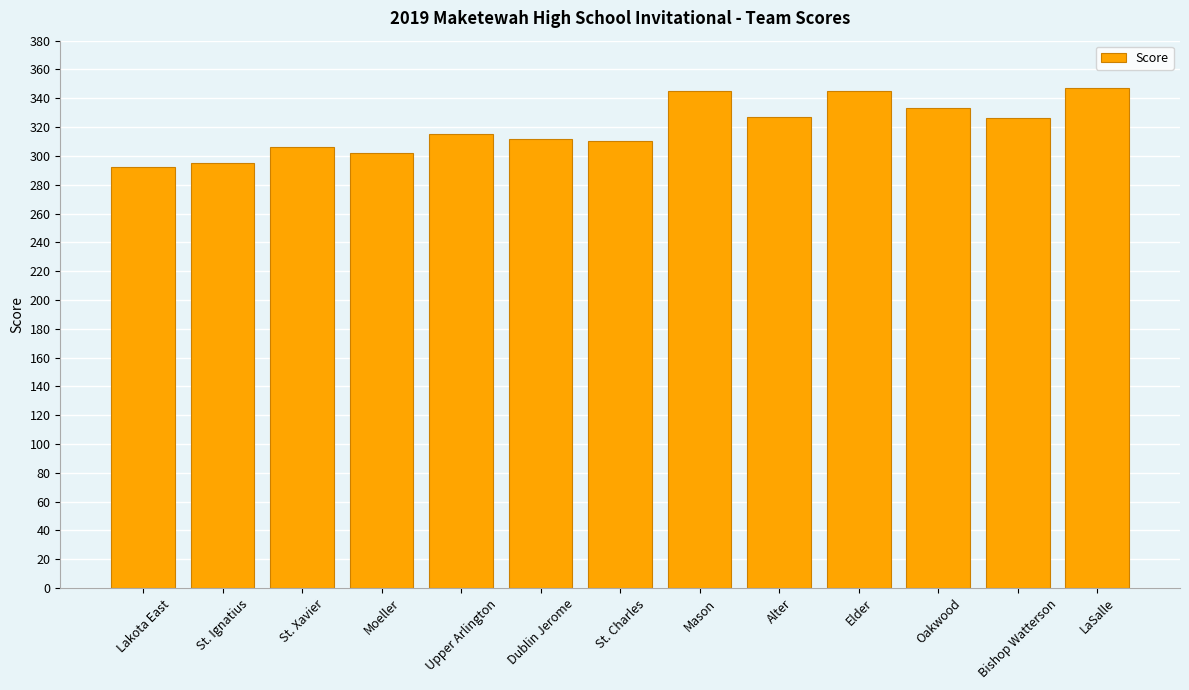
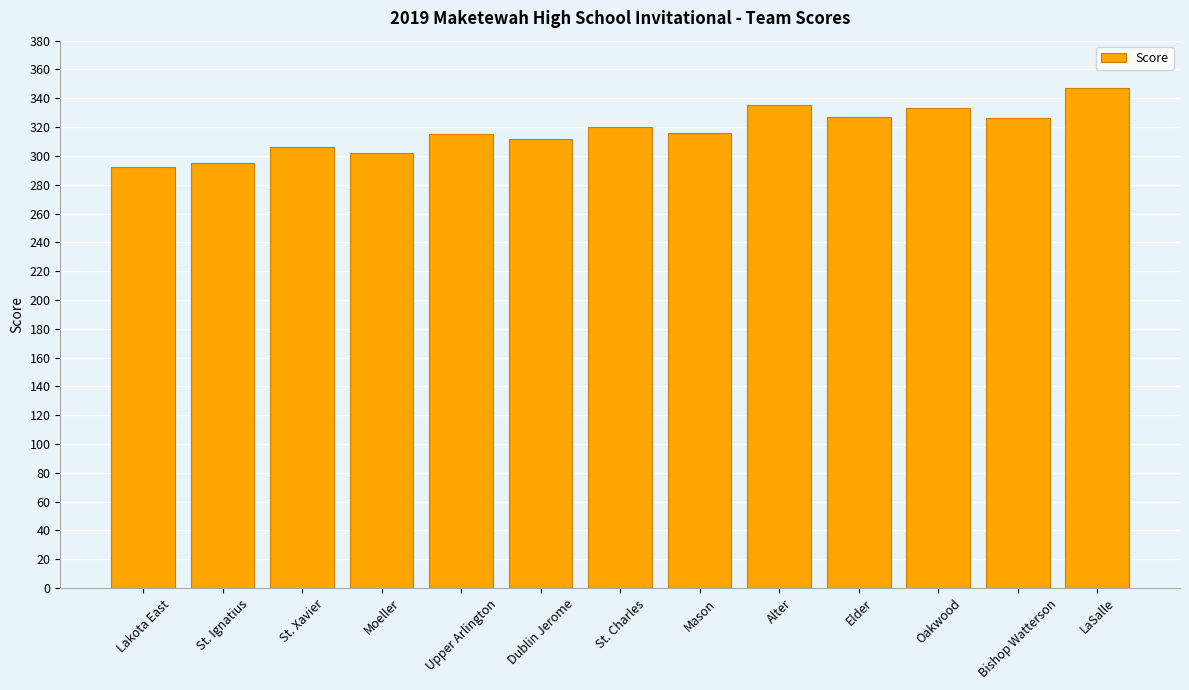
St. Charles: 310 -> 320
Mason: 345 -> 316
Alter: 327 -> 335
Elder: 345 -> 327
